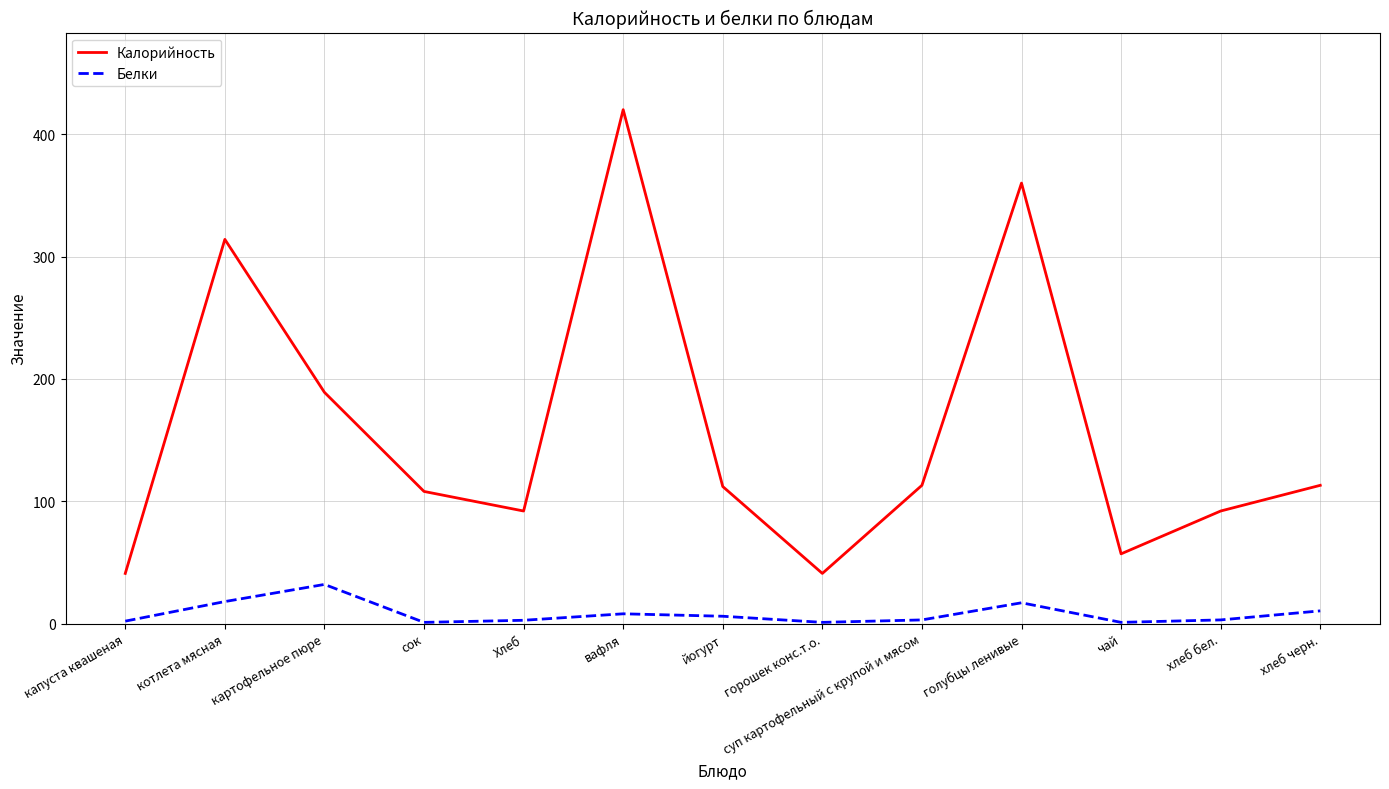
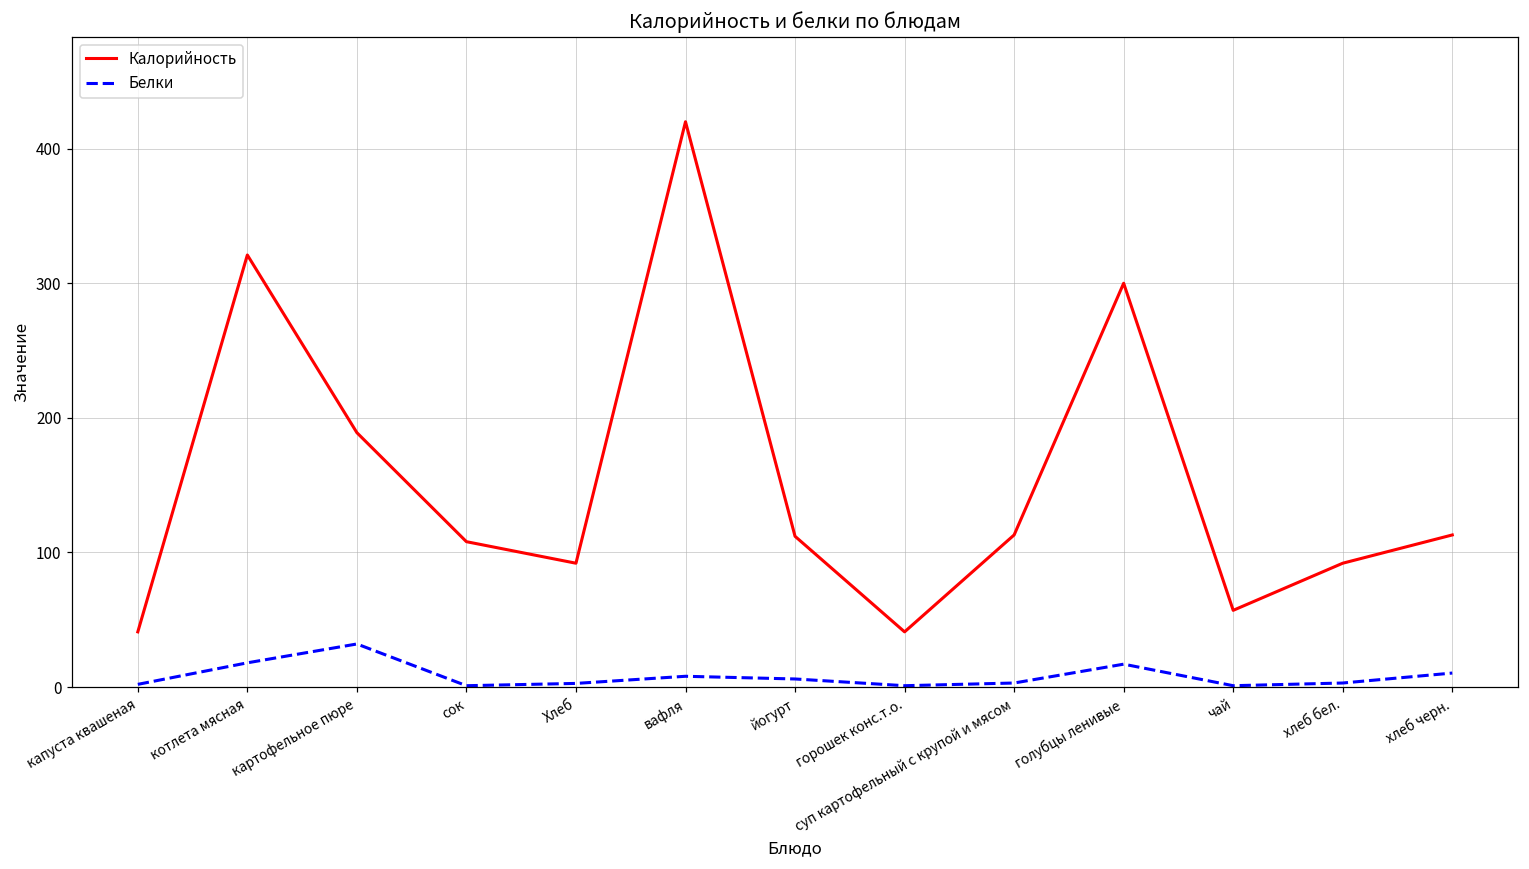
Калорийность, котлета мясная: 314 -> 321
Калорийность, голубцы ленивые: 360 -> 300
